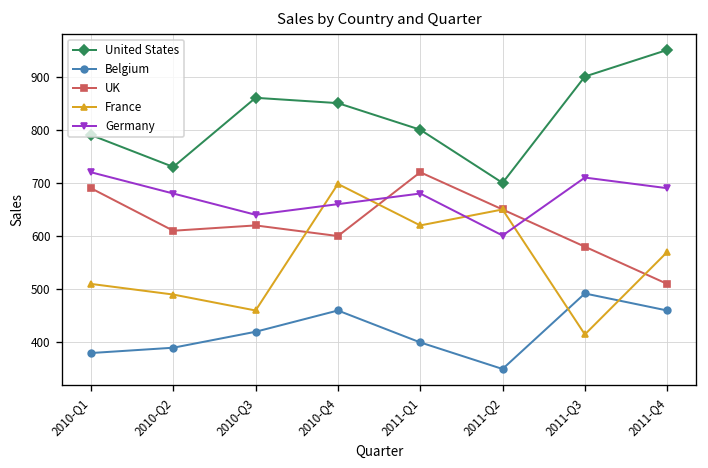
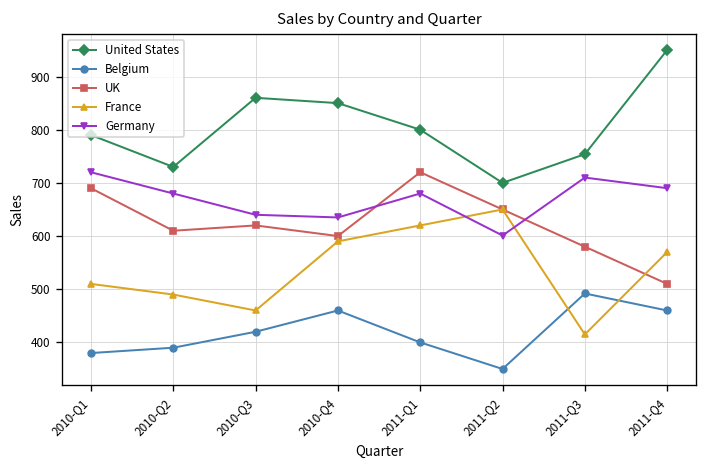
France, 2010-Q4: 700 -> 590
Germany, 2010-Q4: 660 -> 640
United States, 2011-Q3: 900 -> 750
